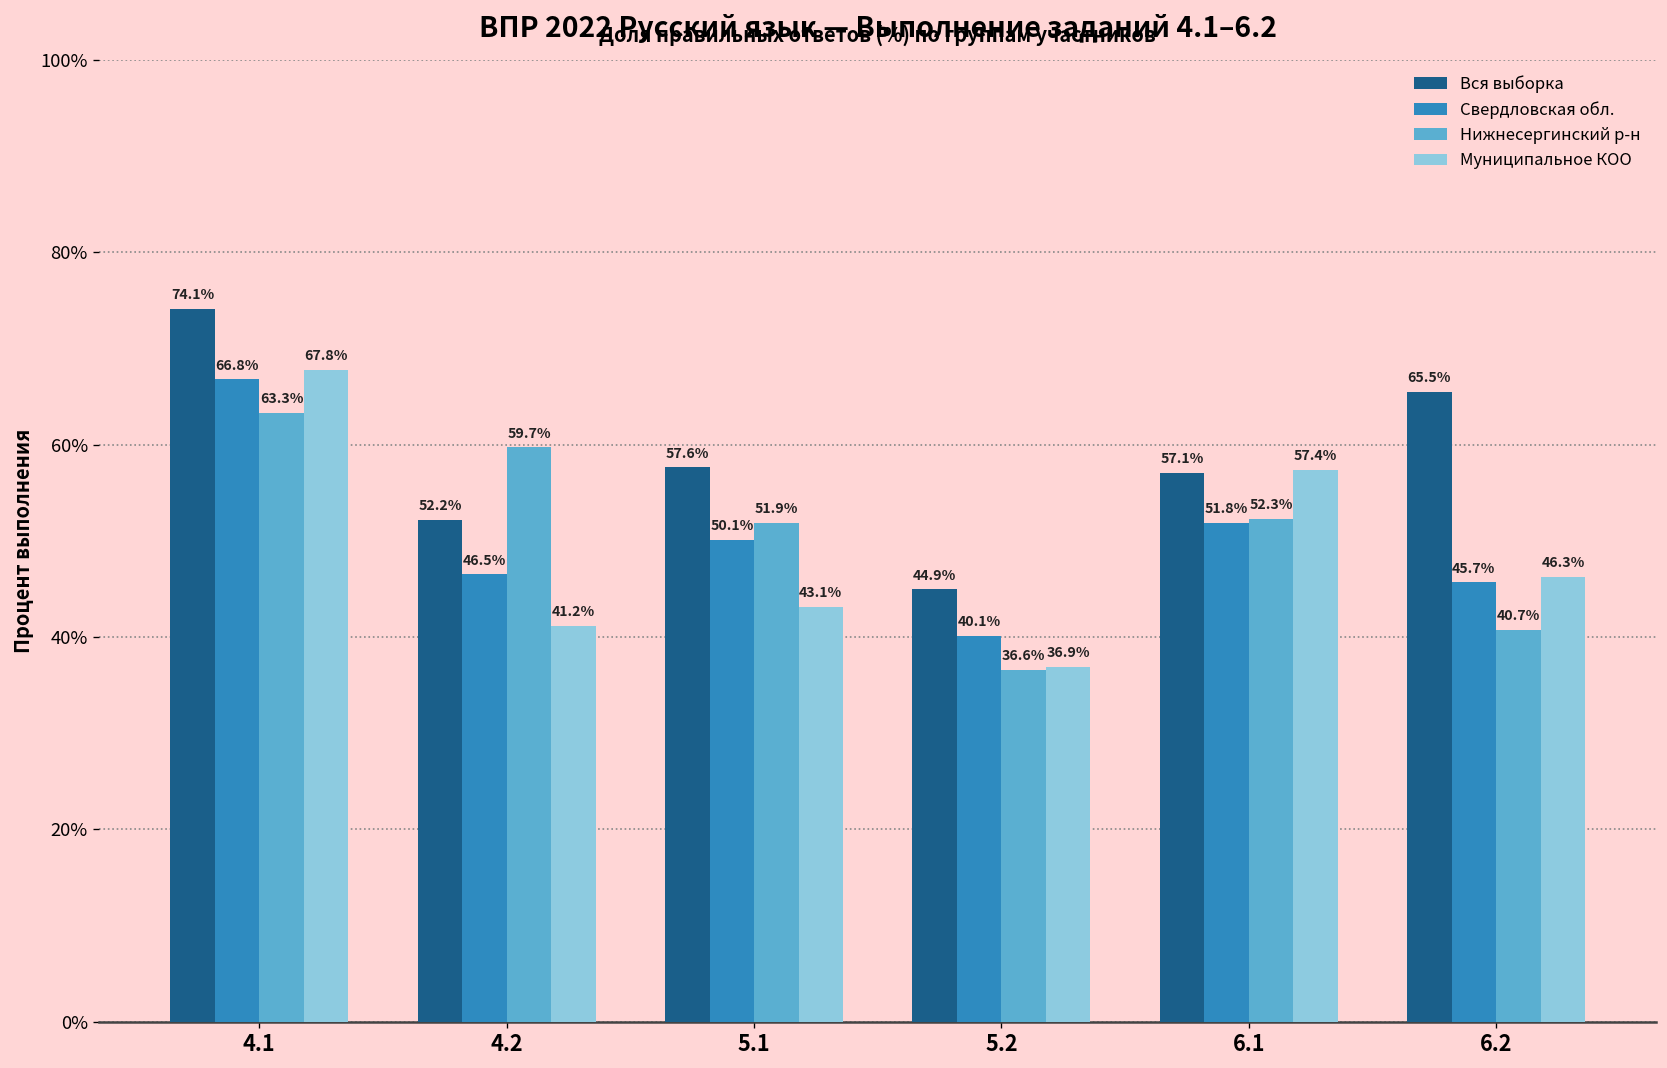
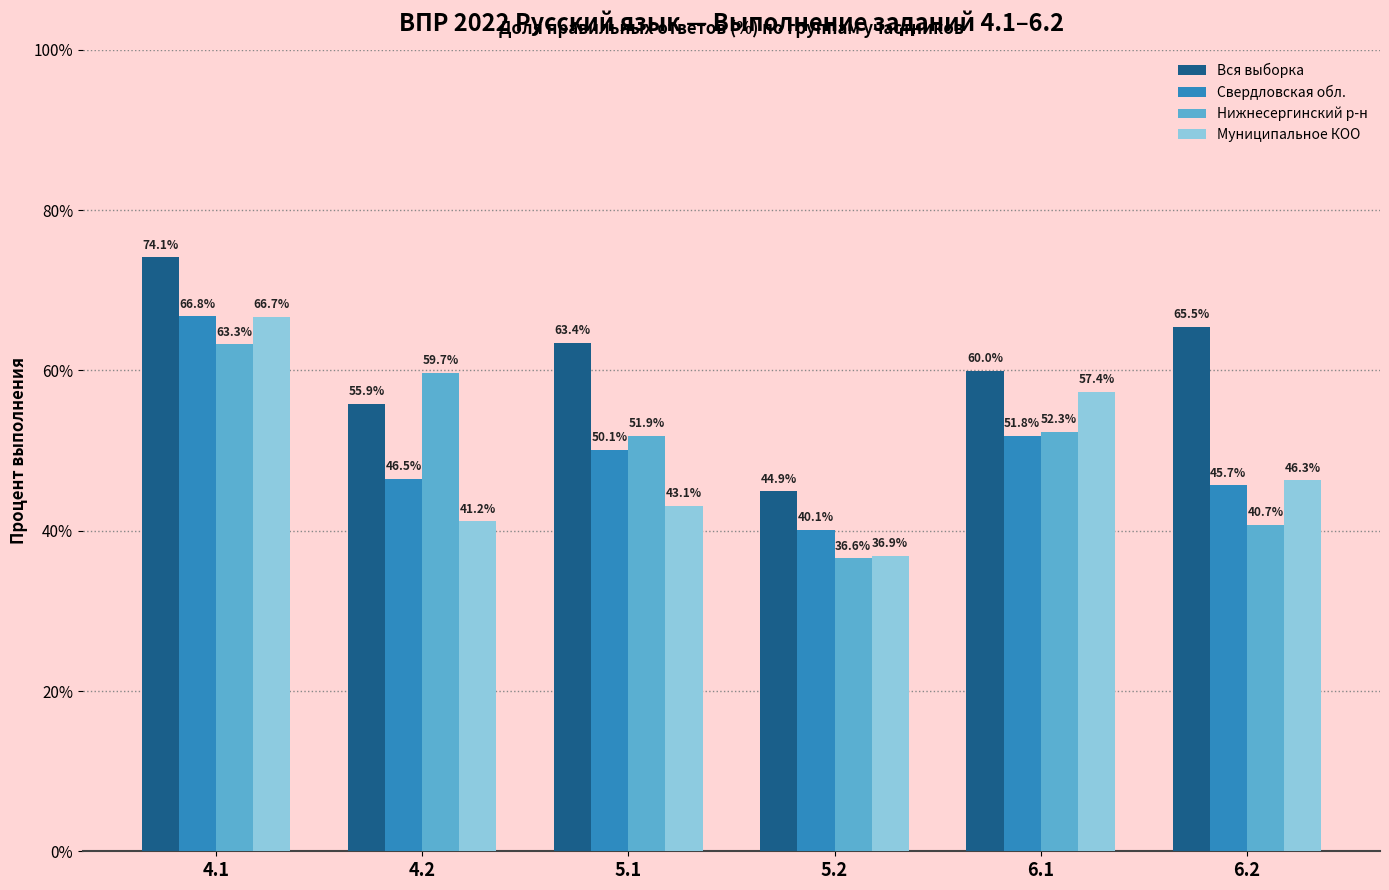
Муниципальное КОО, 4.1: 67.8% -> 66.7%
Вся выборка, 4.2: 52.2% -> 55.9%
Вся выборка, 5.1: 57.6% -> 63.4%
Вся выборка, 6.1: 57.1% -> 60.0%
